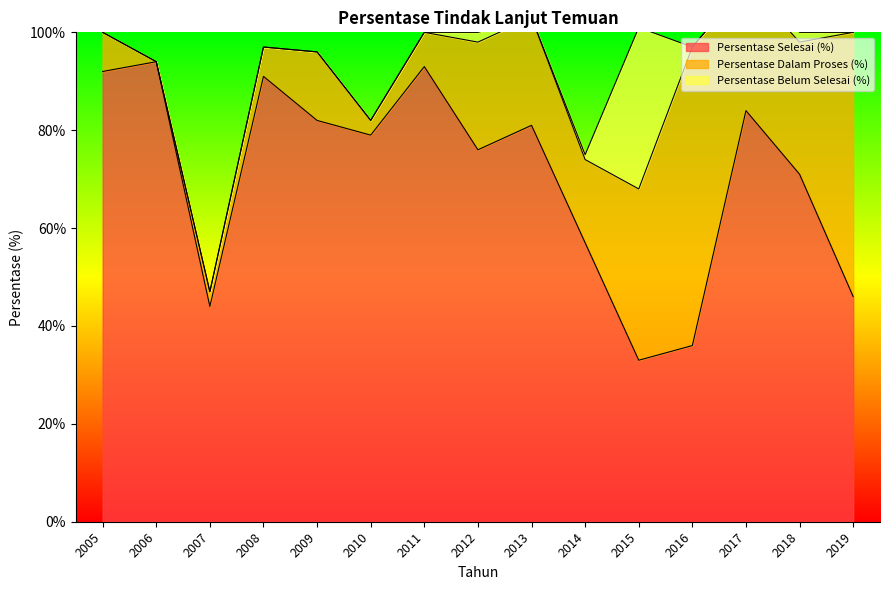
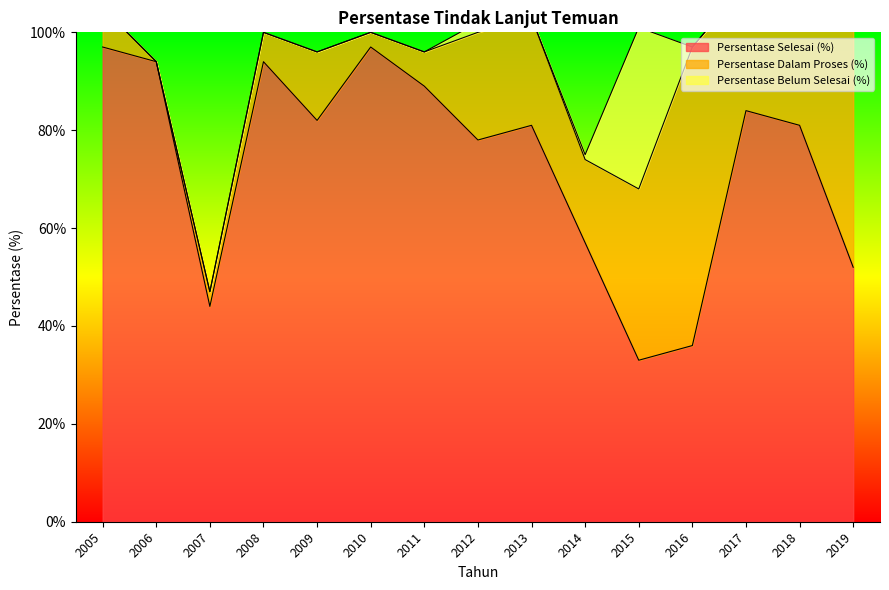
Persentase Selesai (%), 2005: 92% -> 97%
Persentase Selesai (%), 2008: 91% -> 94%
Persentase Selesai (%), 2010: 79% -> 97%
Persentase Selesai (%), 2011: 93% -> 89%
Persentase Selesai (%), 2012: 76% -> 78%
Persentase Selesai (%), 2018: 71% -> 81%
Persentase Selesai (%), 2019: 46% -> 52%
